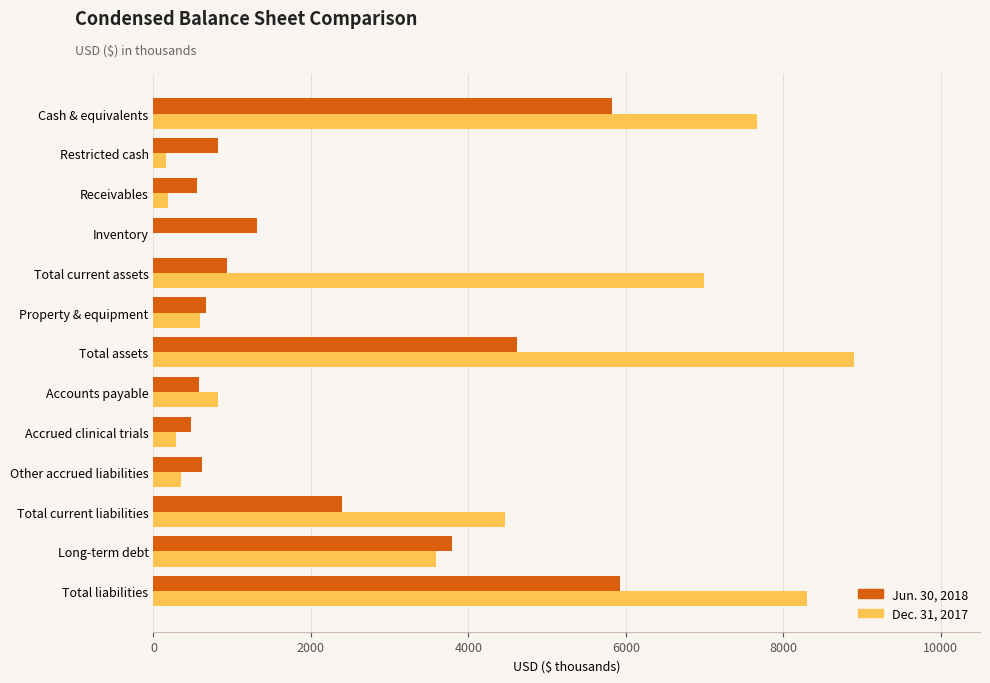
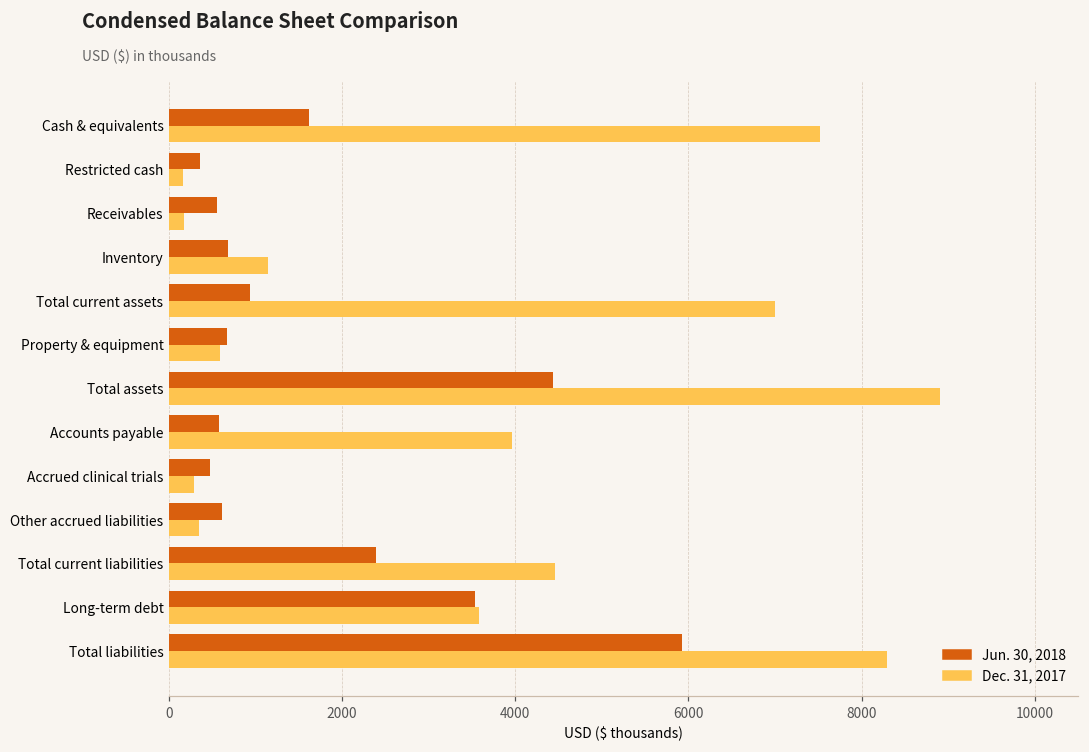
Jun. 30, 2018, Cash & equivalents: 5800 -> 1600
Dec. 31, 2017, Cash & equivalents: 7700 -> 7500
Jun. 30, 2018, Restricted cash: 800 -> 400
Jun. 30, 2018, Inventory: 1300 -> 700
Dec. 31, 2017, Inventory: 0 -> 1200
Jun. 30, 2018, Total assets: 4600 -> 4400
Dec. 31, 2017, Accounts payable: 800 -> 4000
Jun. 30, 2018, Long-term debt: 3800 -> 3500
